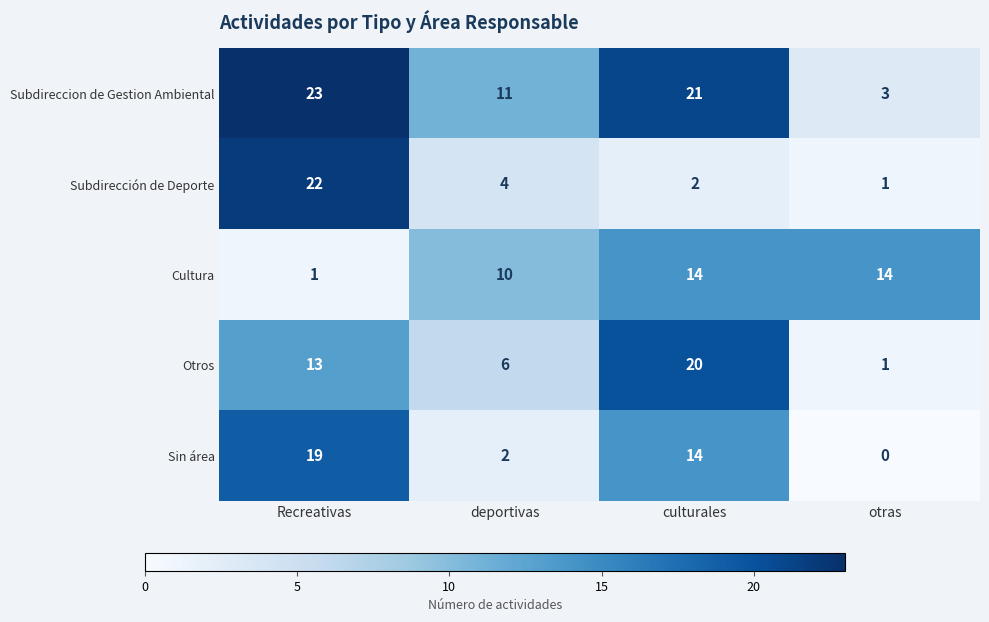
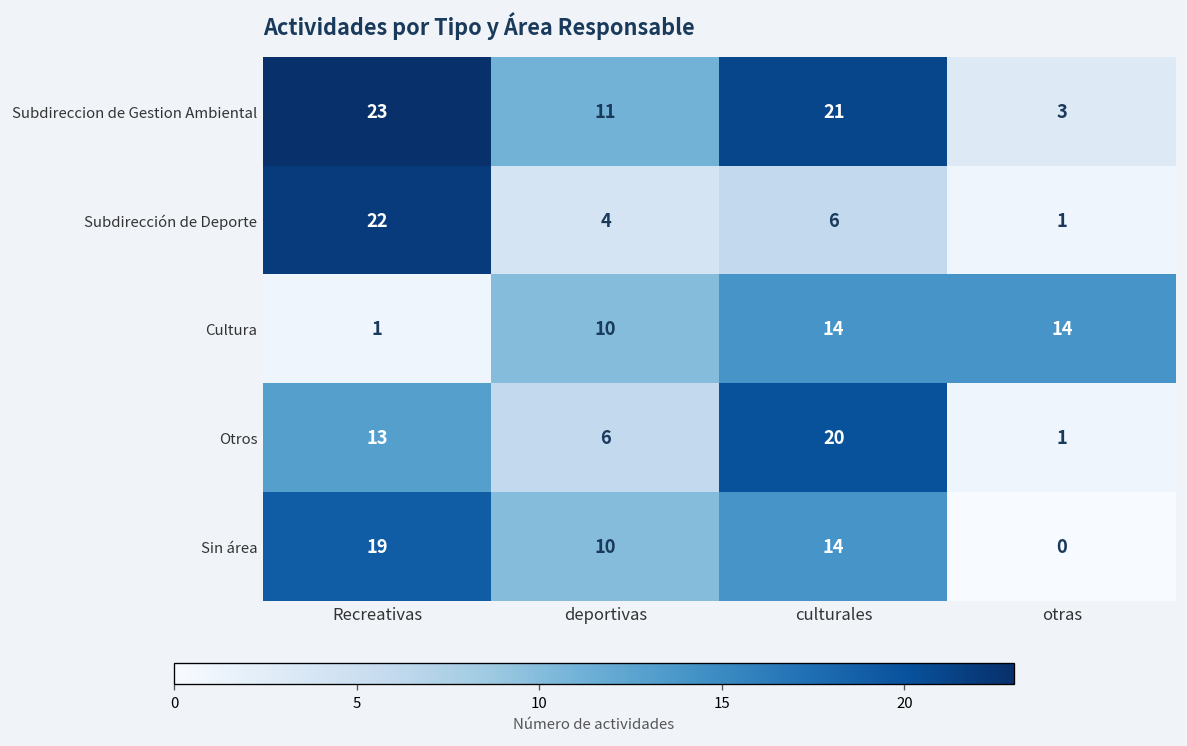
Subdirección de Deporte, culturales: 2 -> 6
Sin área, deportivas: 2 -> 10
